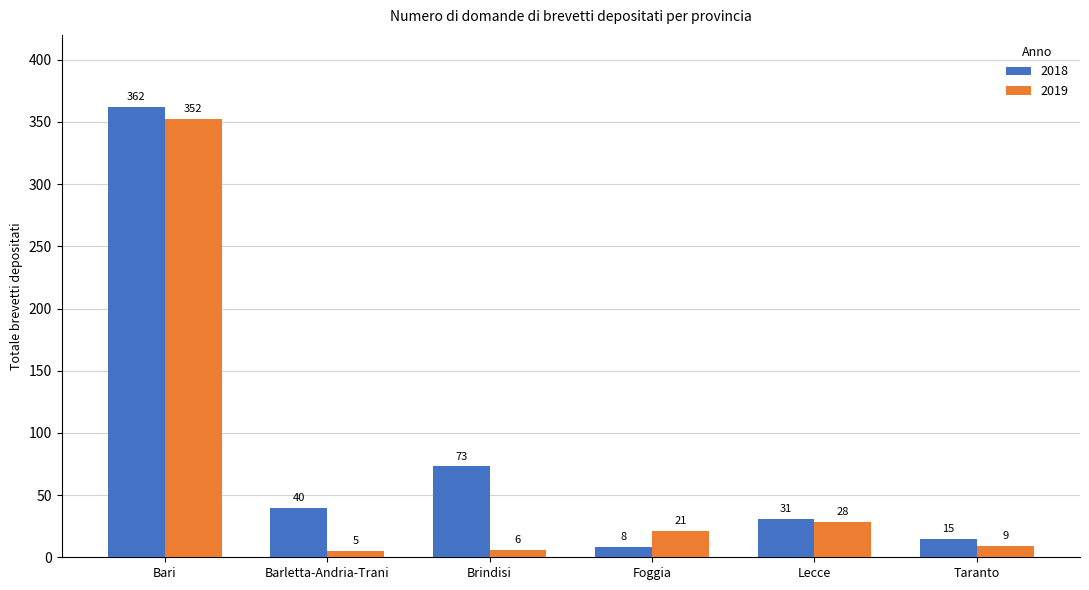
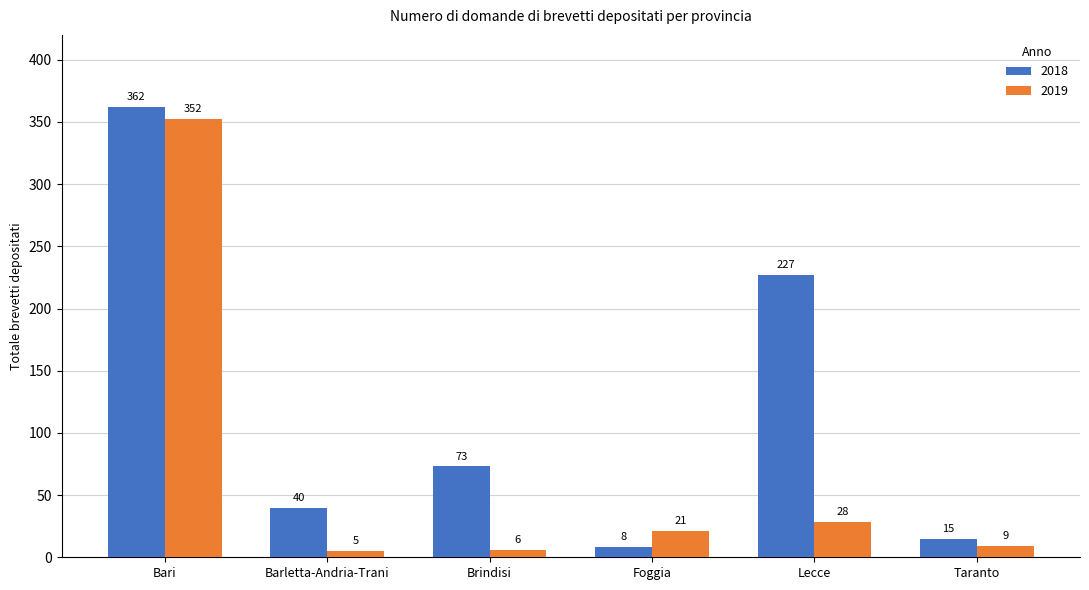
2018, Lecce: 31 -> 227
